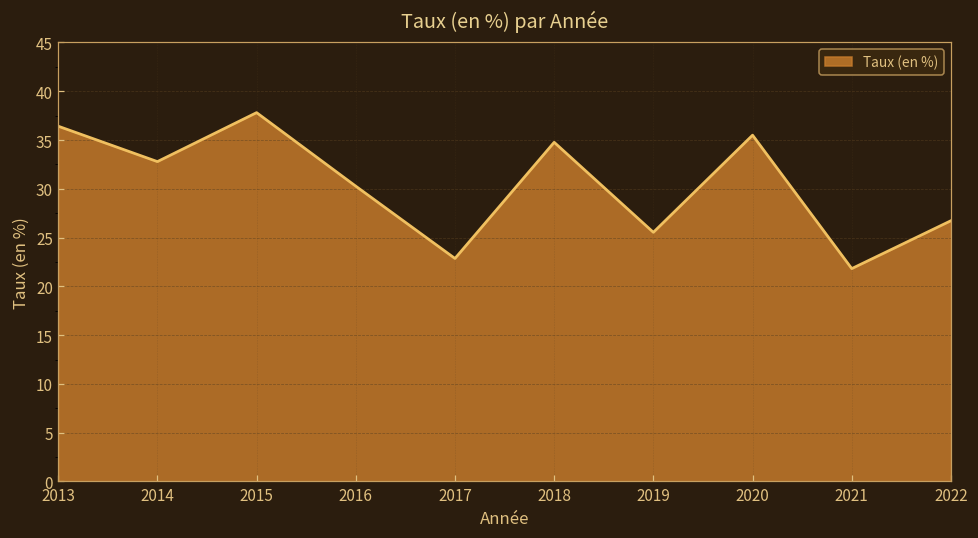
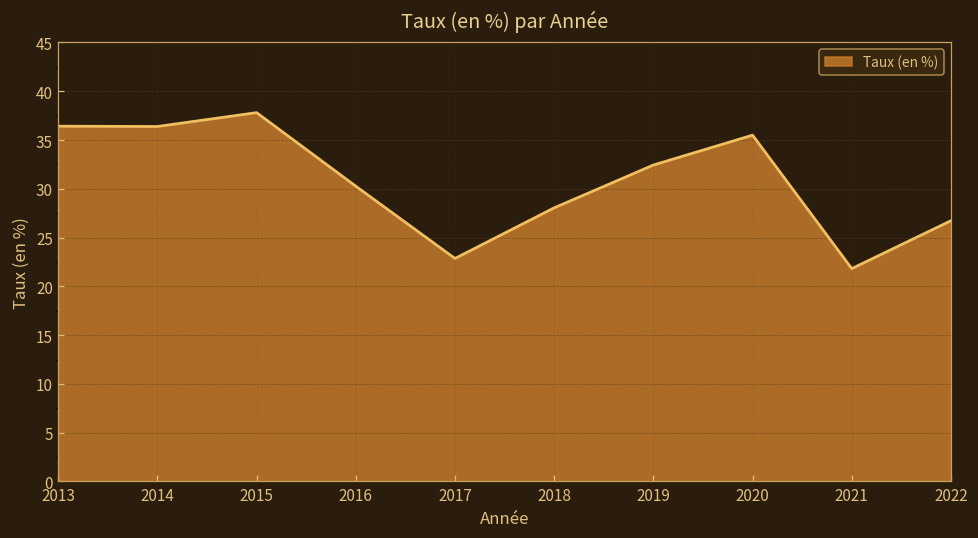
2014: 33 -> 36
2018: 35 -> 28
2019: 26 -> 32
